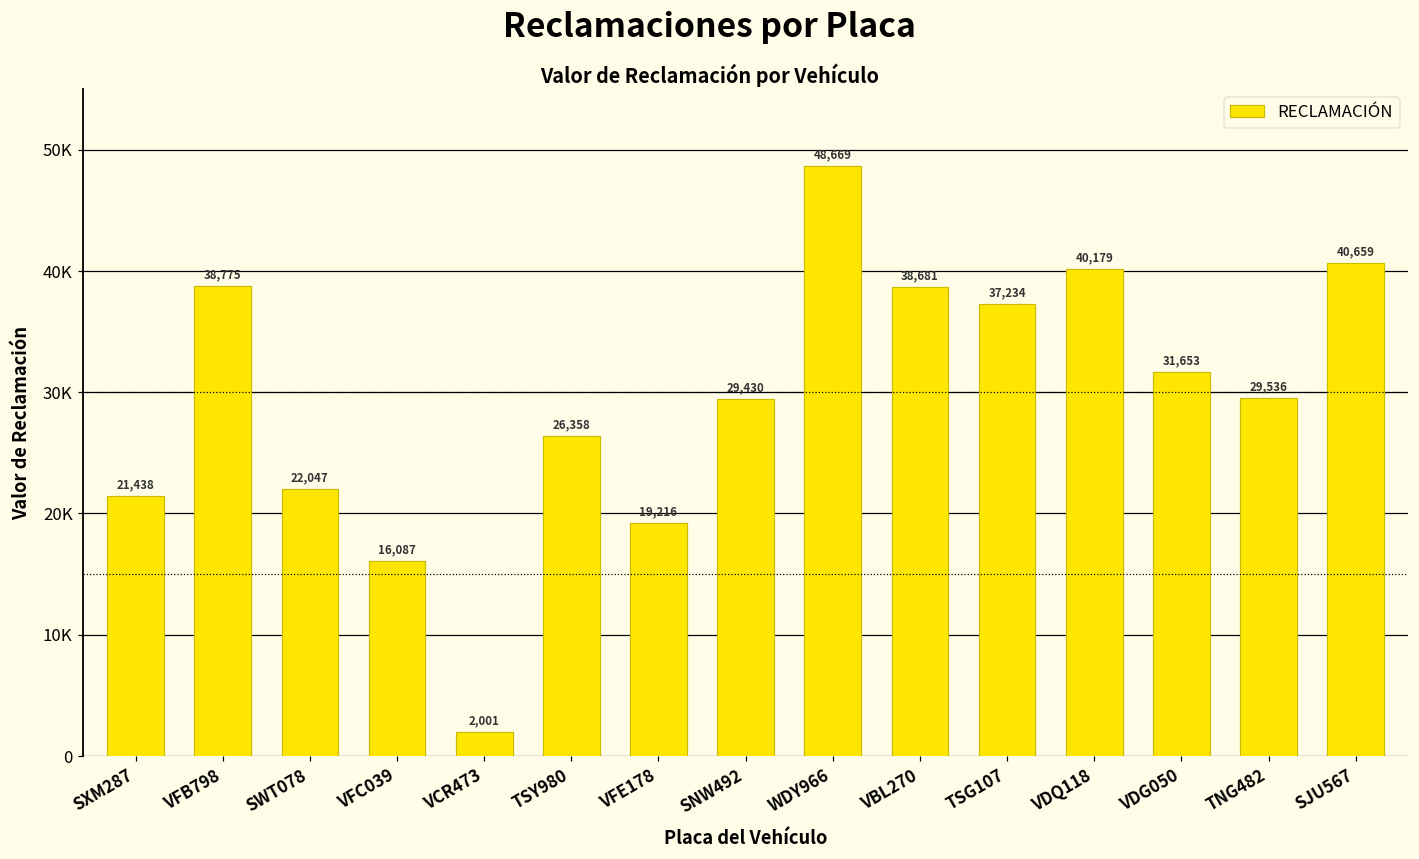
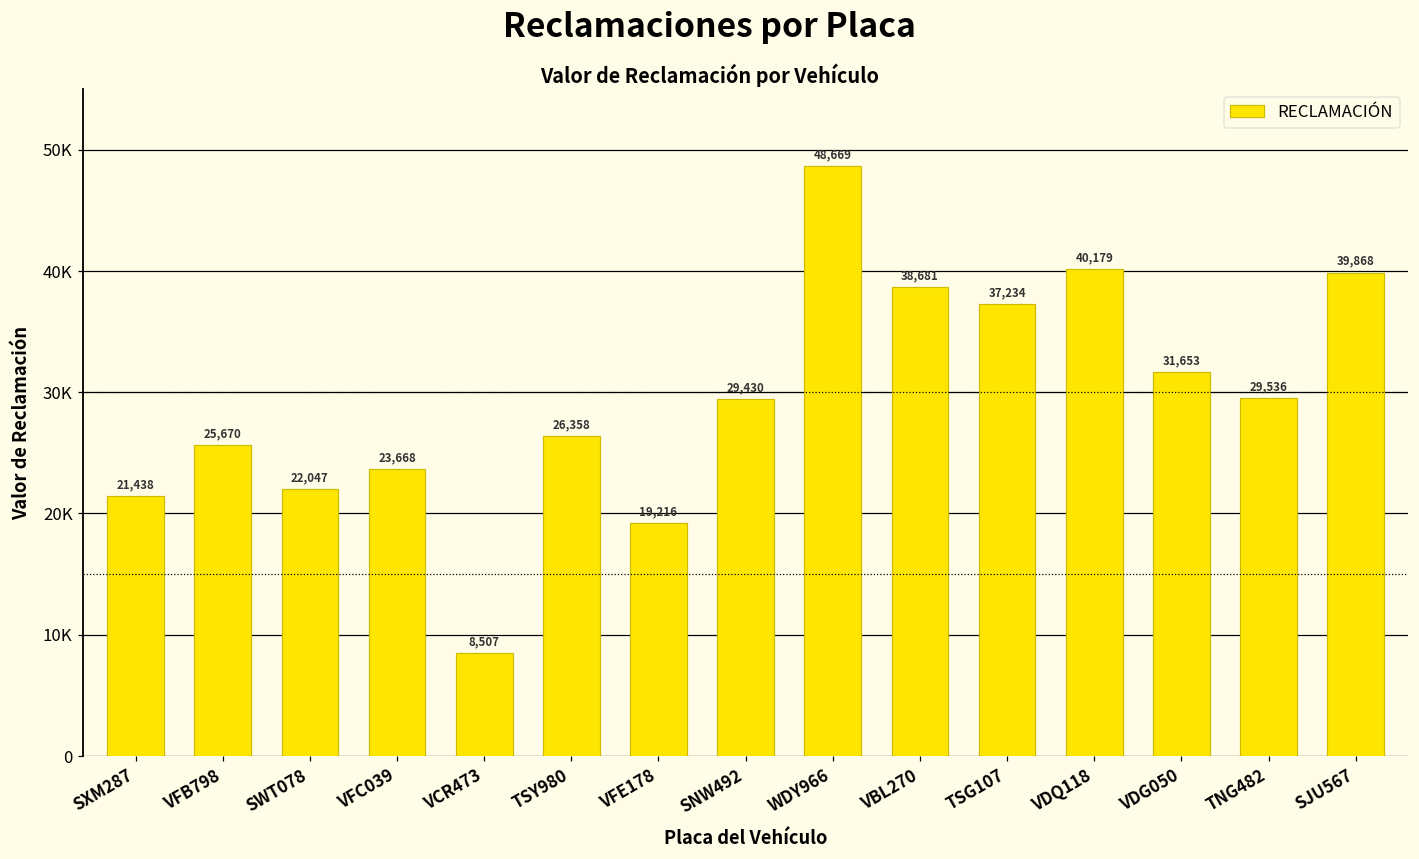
VFB798: 38,775 -> 25,670
VFC039: 16,087 -> 23,668
VCR473: 2,001 -> 8,507
SJU567: 40,659 -> 39,868
